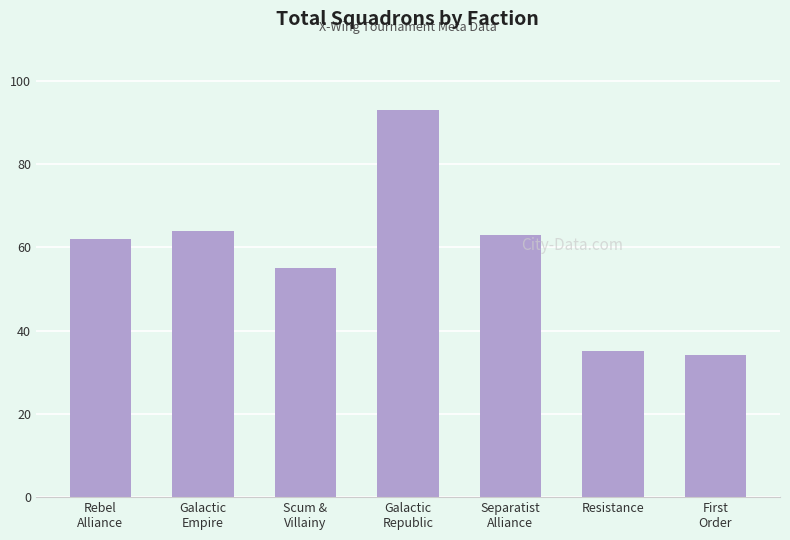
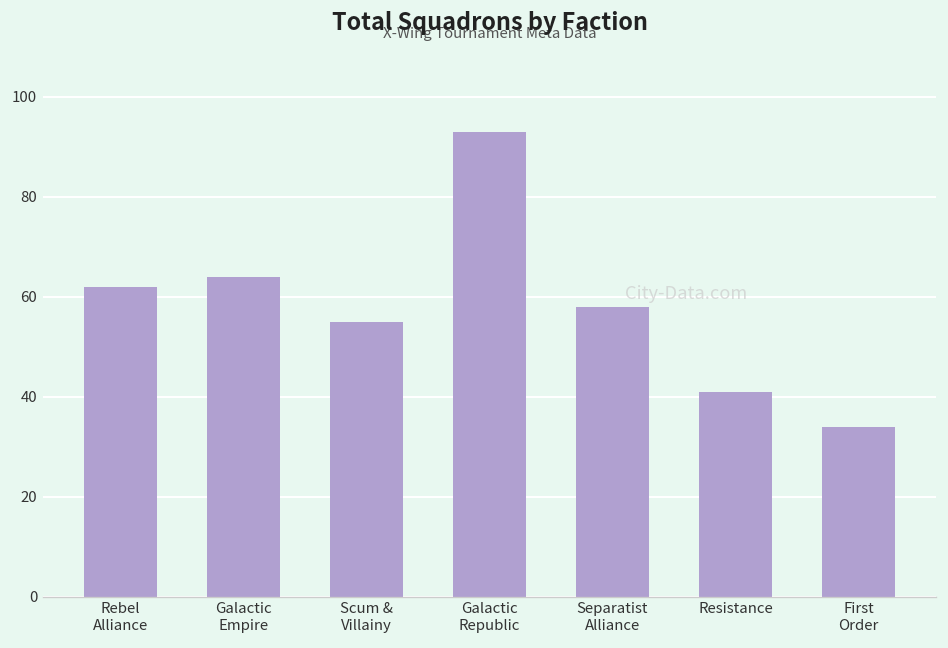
Separatist Alliance: 63 -> 58
Resistance: 35 -> 41
